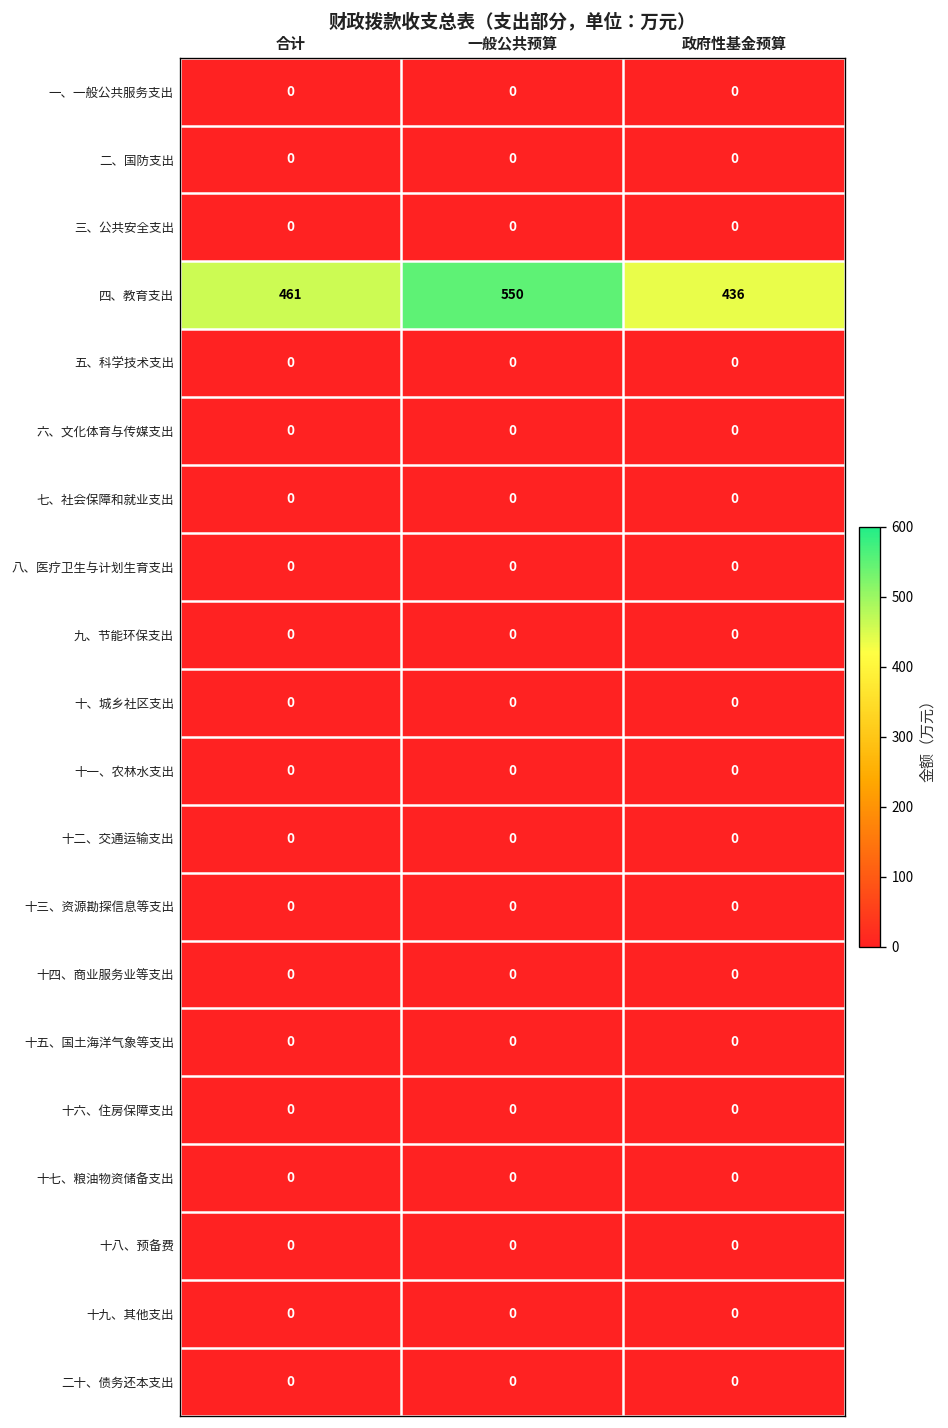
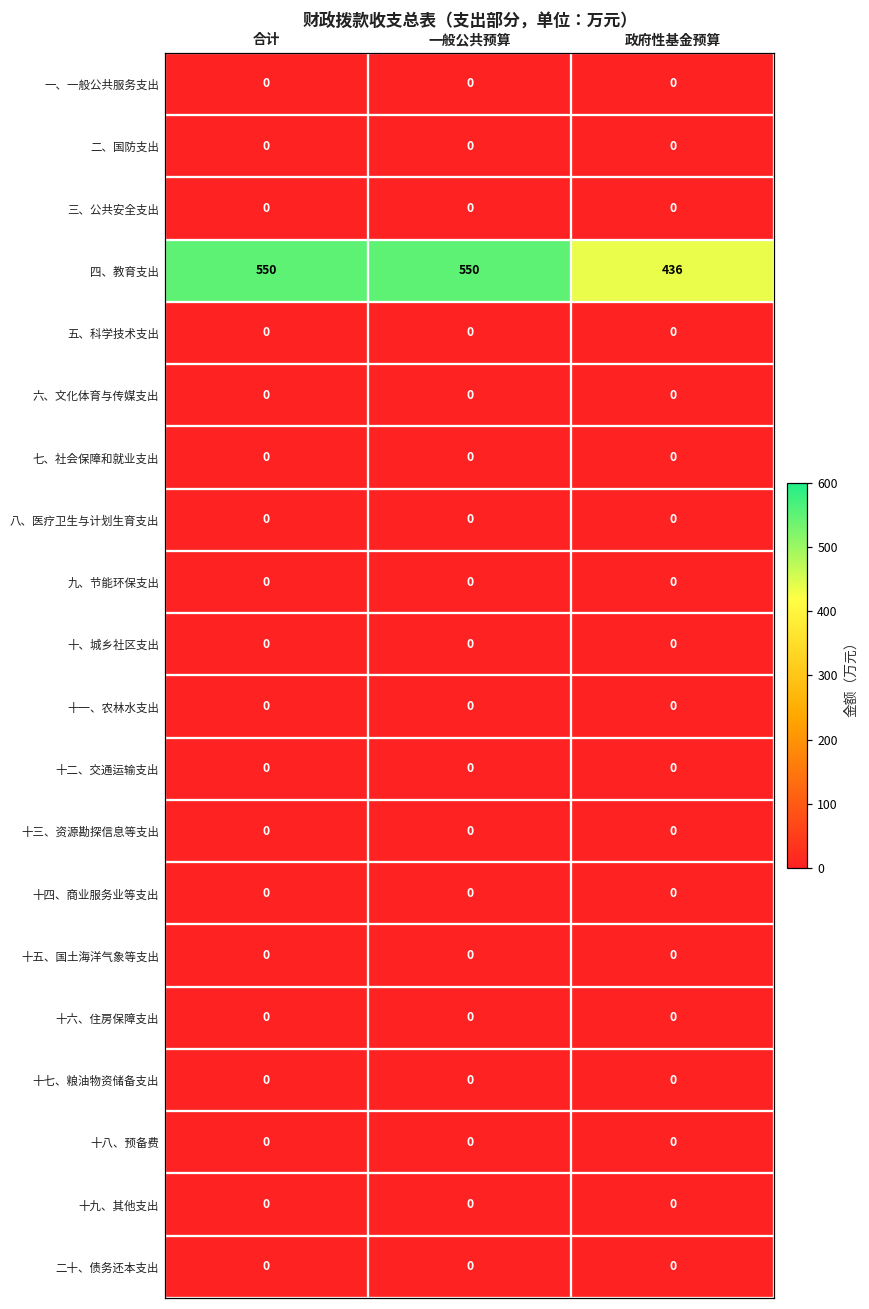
四、教育支出, 合计: 461 -> 550
